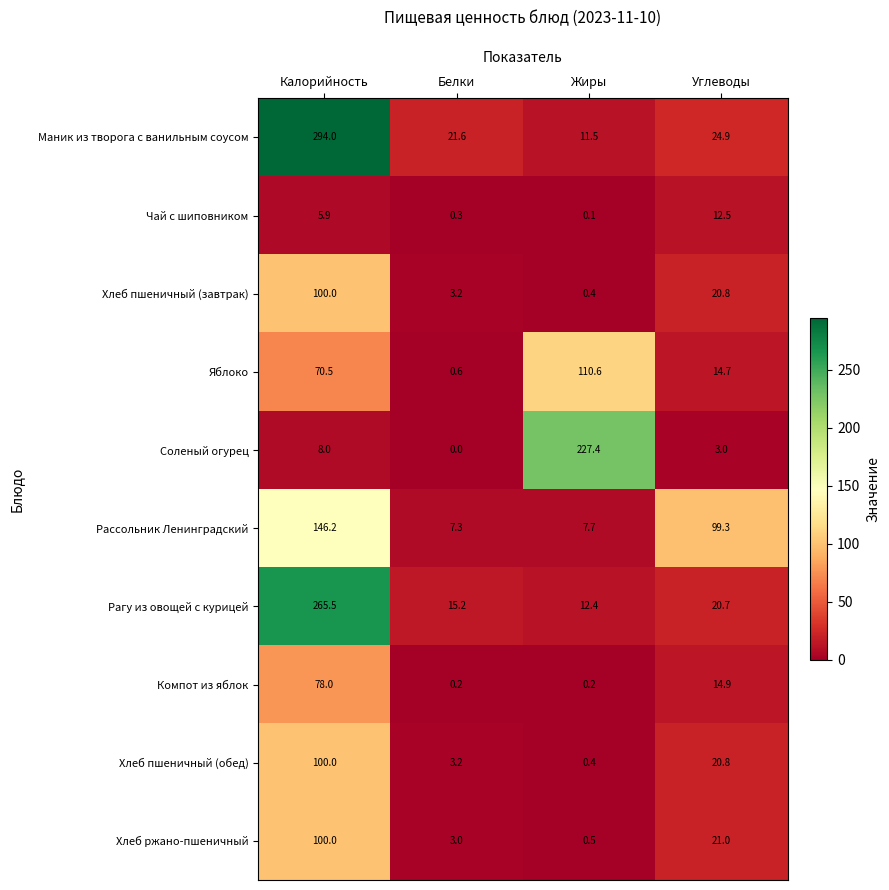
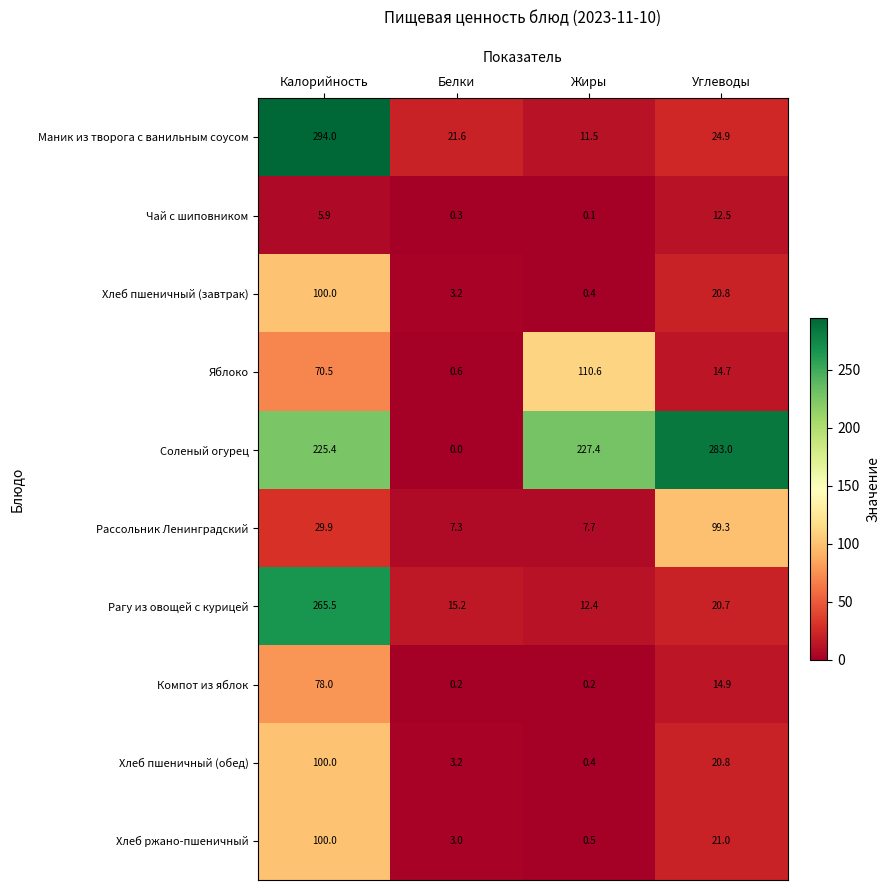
Соленый огурец, Калорийность: 8.0 -> 225.4
Соленый огурец, Углеводы: 3.0 -> 283.0
Рассольник Ленинградский, Калорийность: 146.2 -> 29.9
